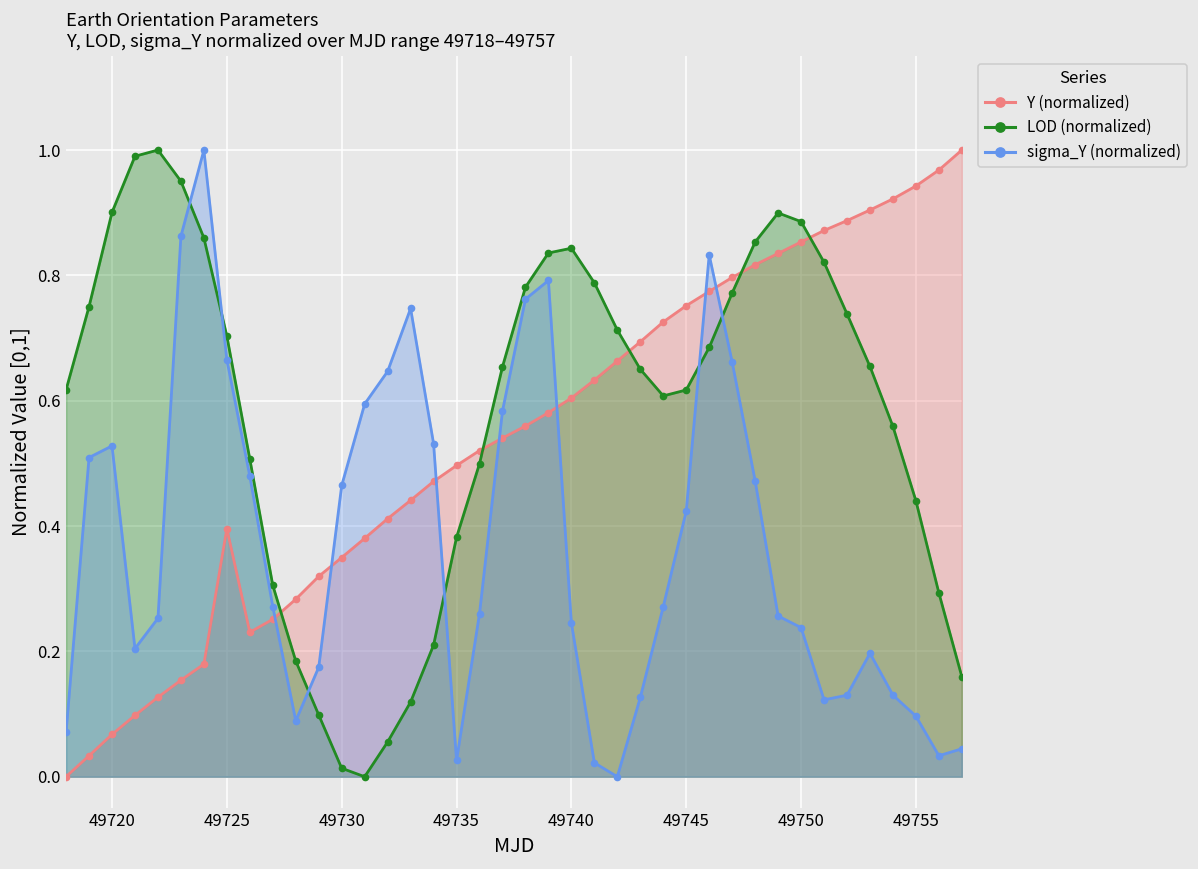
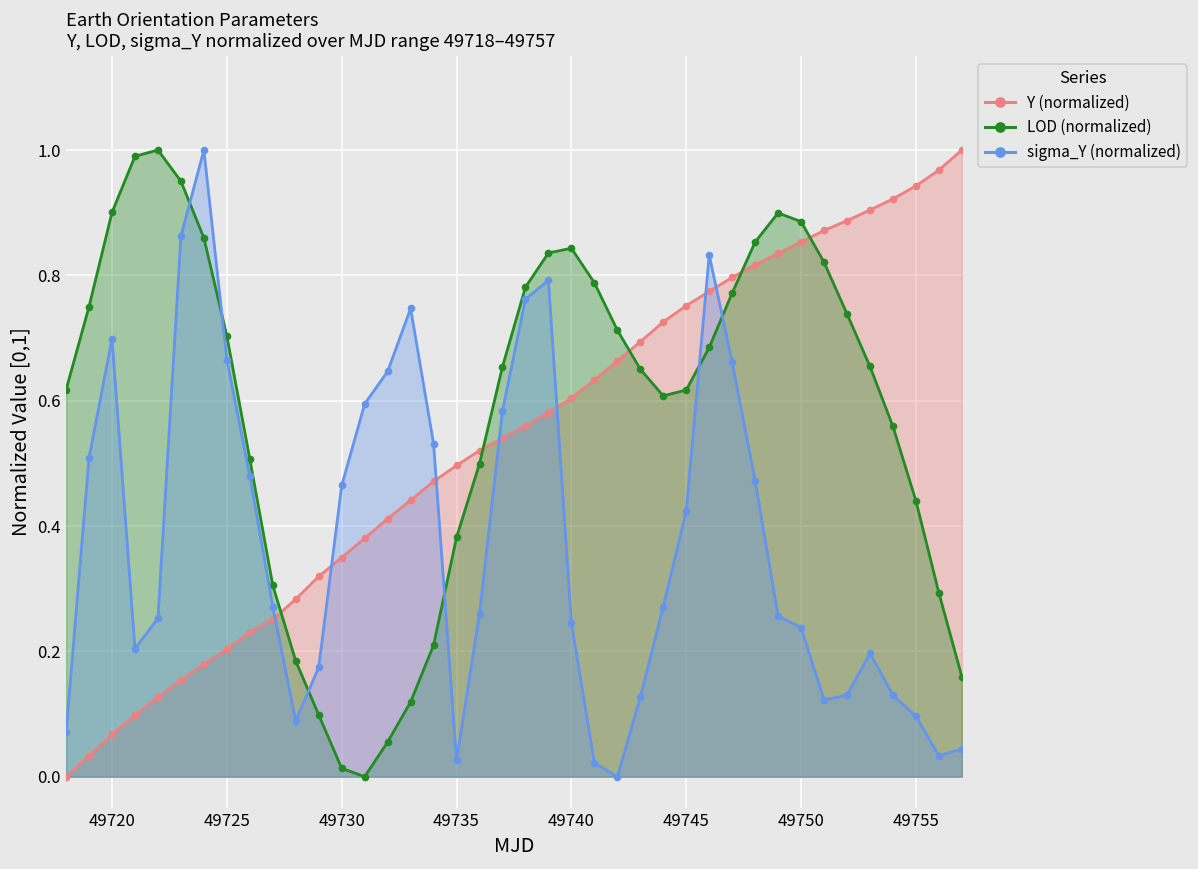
sigma_Y (normalized), 49720: 0.53 -> 0.70
Y (normalized), 49725: 0.40 -> 0.20
